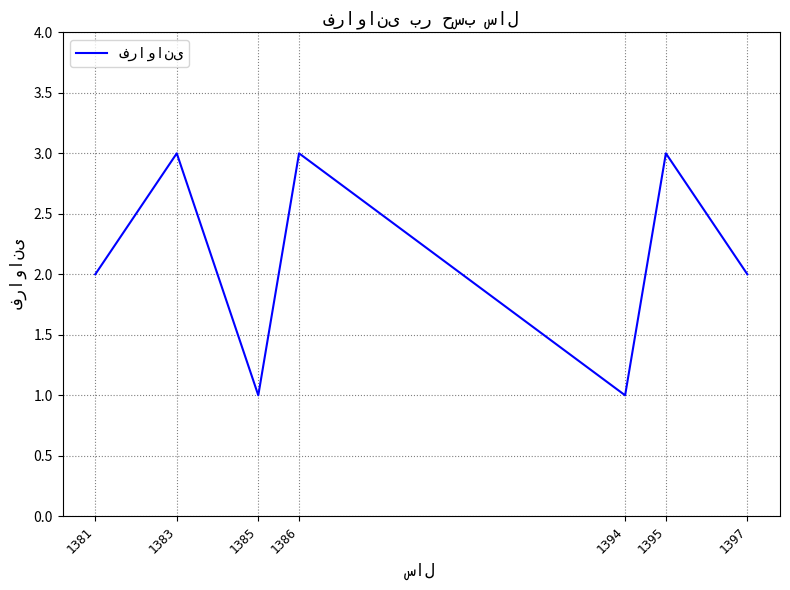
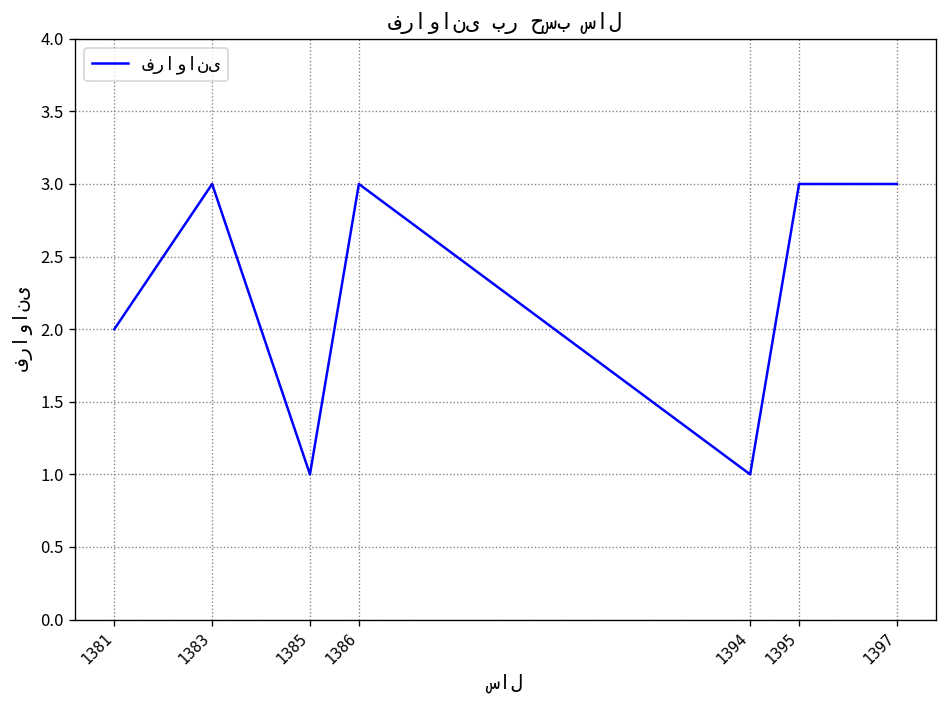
1397: 2 -> 3
